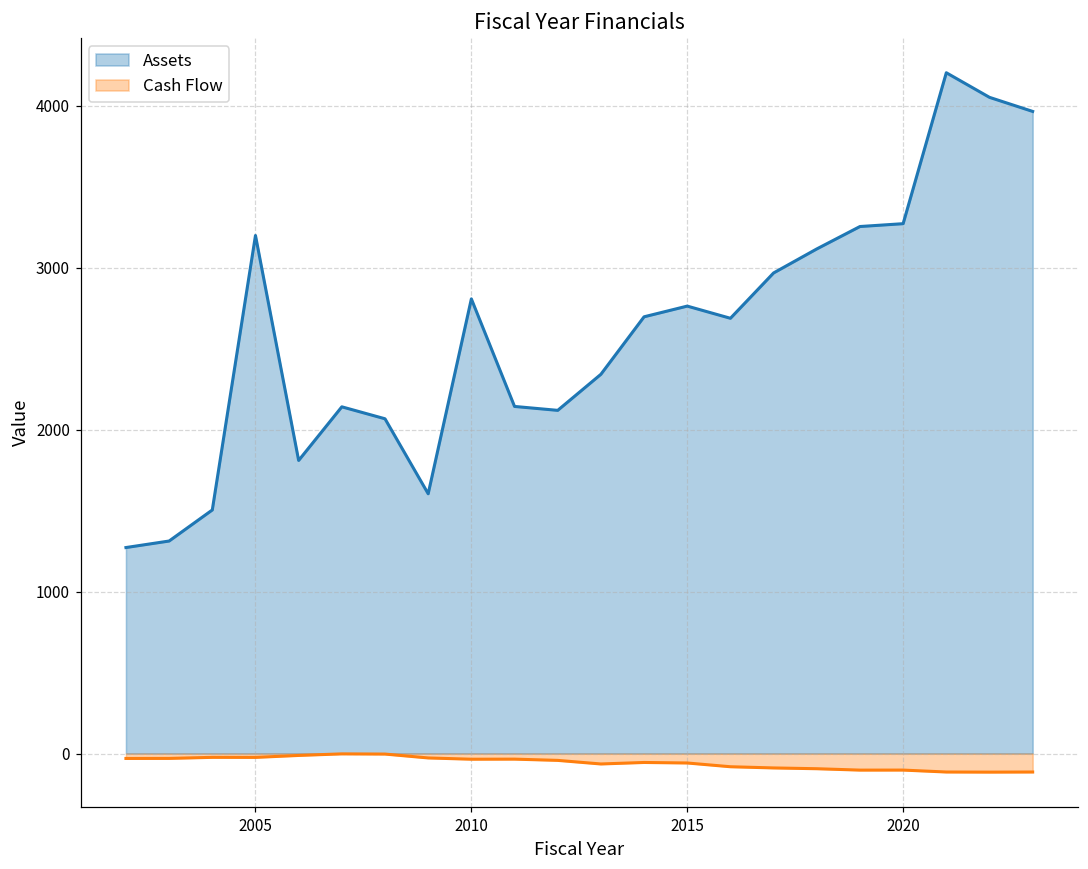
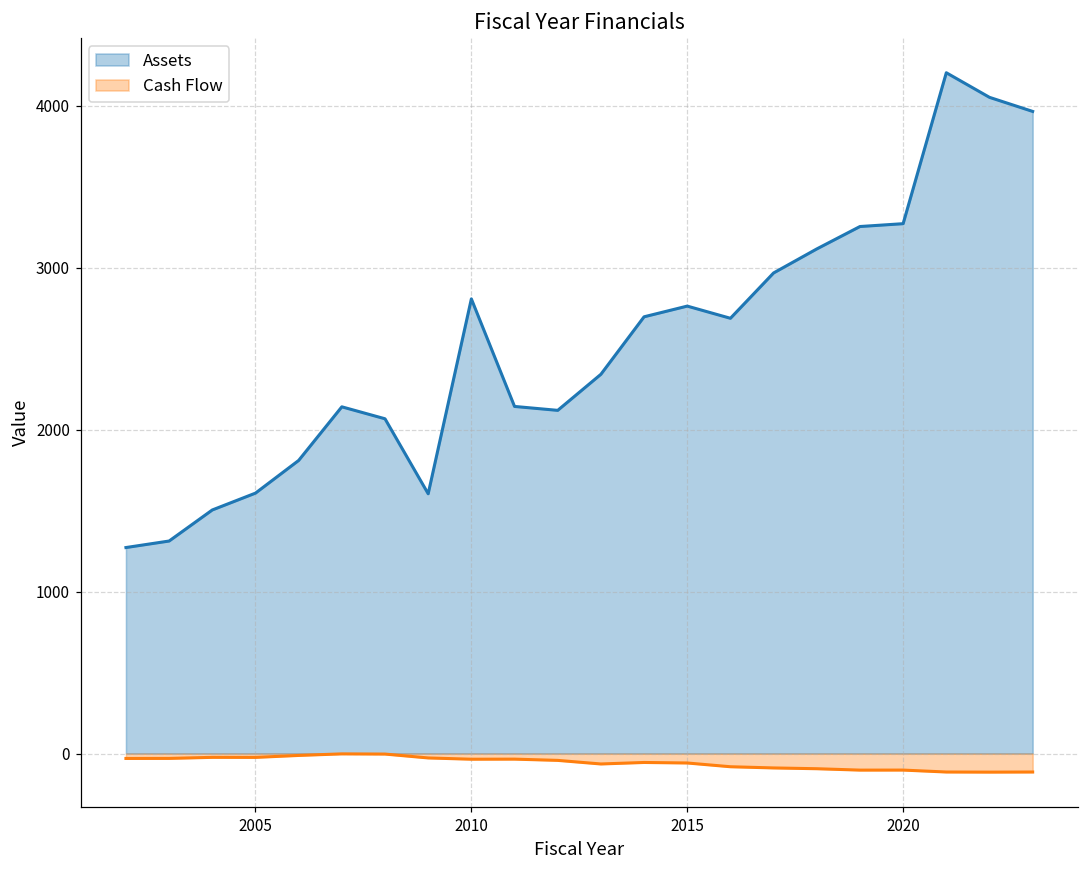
Assets, 2005: 3200 -> 1610
